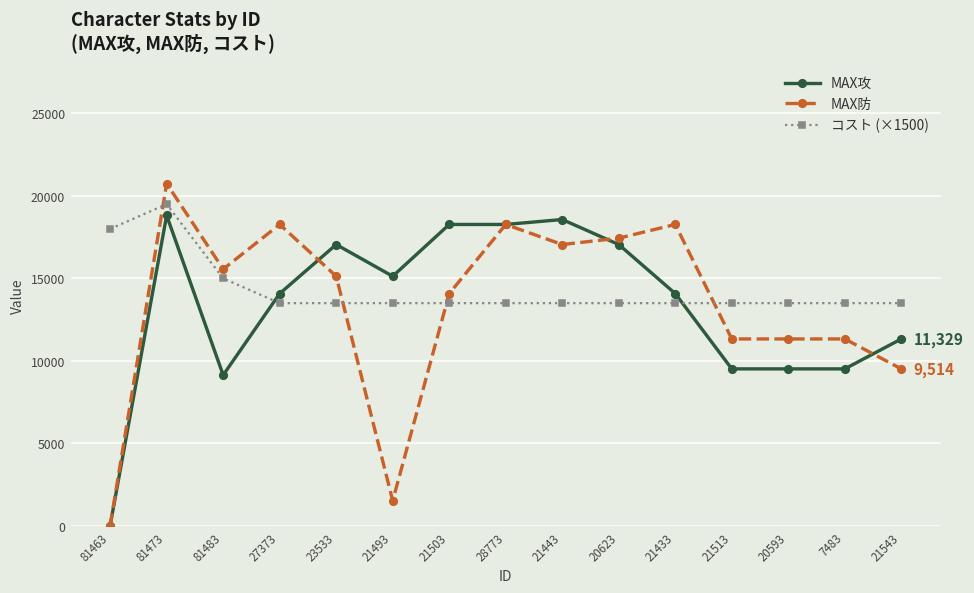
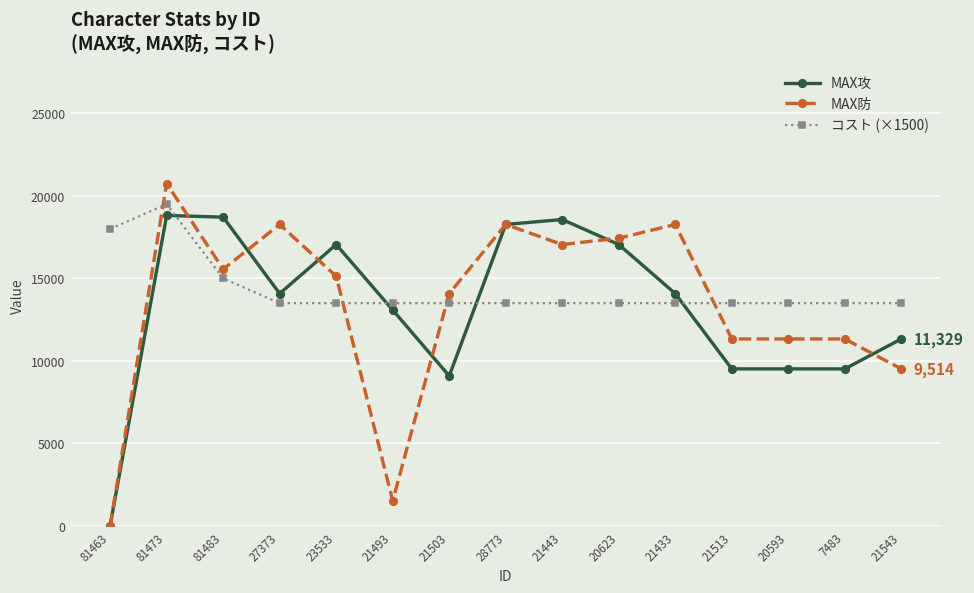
MAX攻, 81483: 9100 -> 18700
MAX攻, 21493: 15100 -> 13100
MAX攻, 21503: 18300 -> 9100
